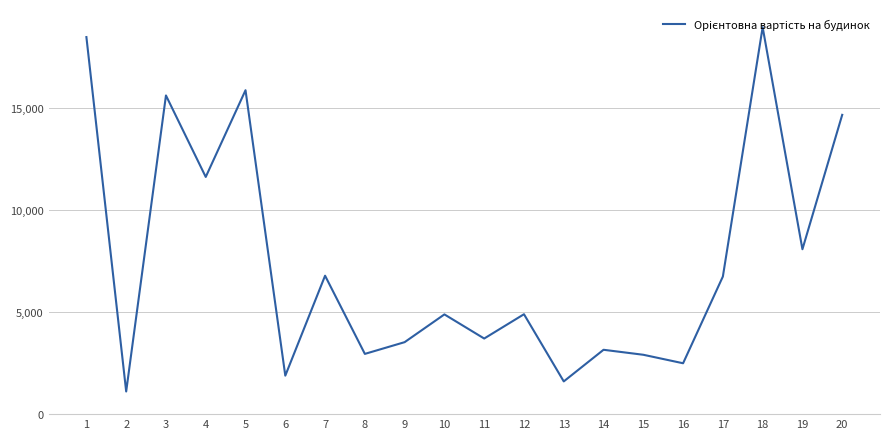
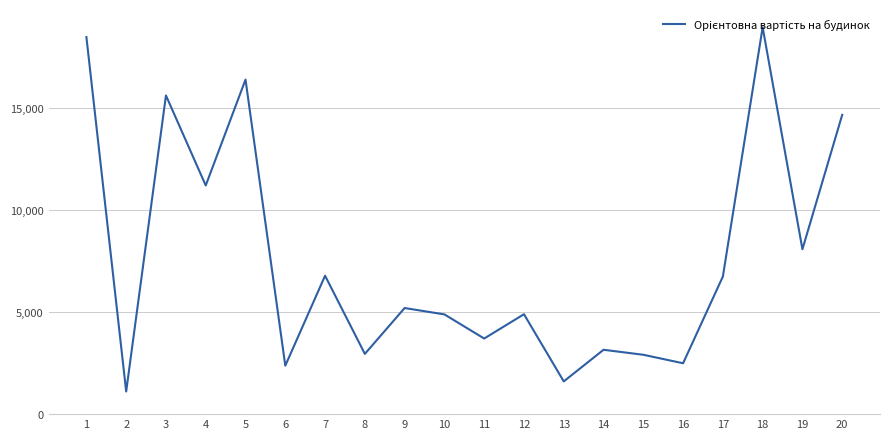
4: 11,600 -> 11,200
5: 15,900 -> 16,400
6: 1,900 -> 2,400
9: 3,500 -> 5,200
